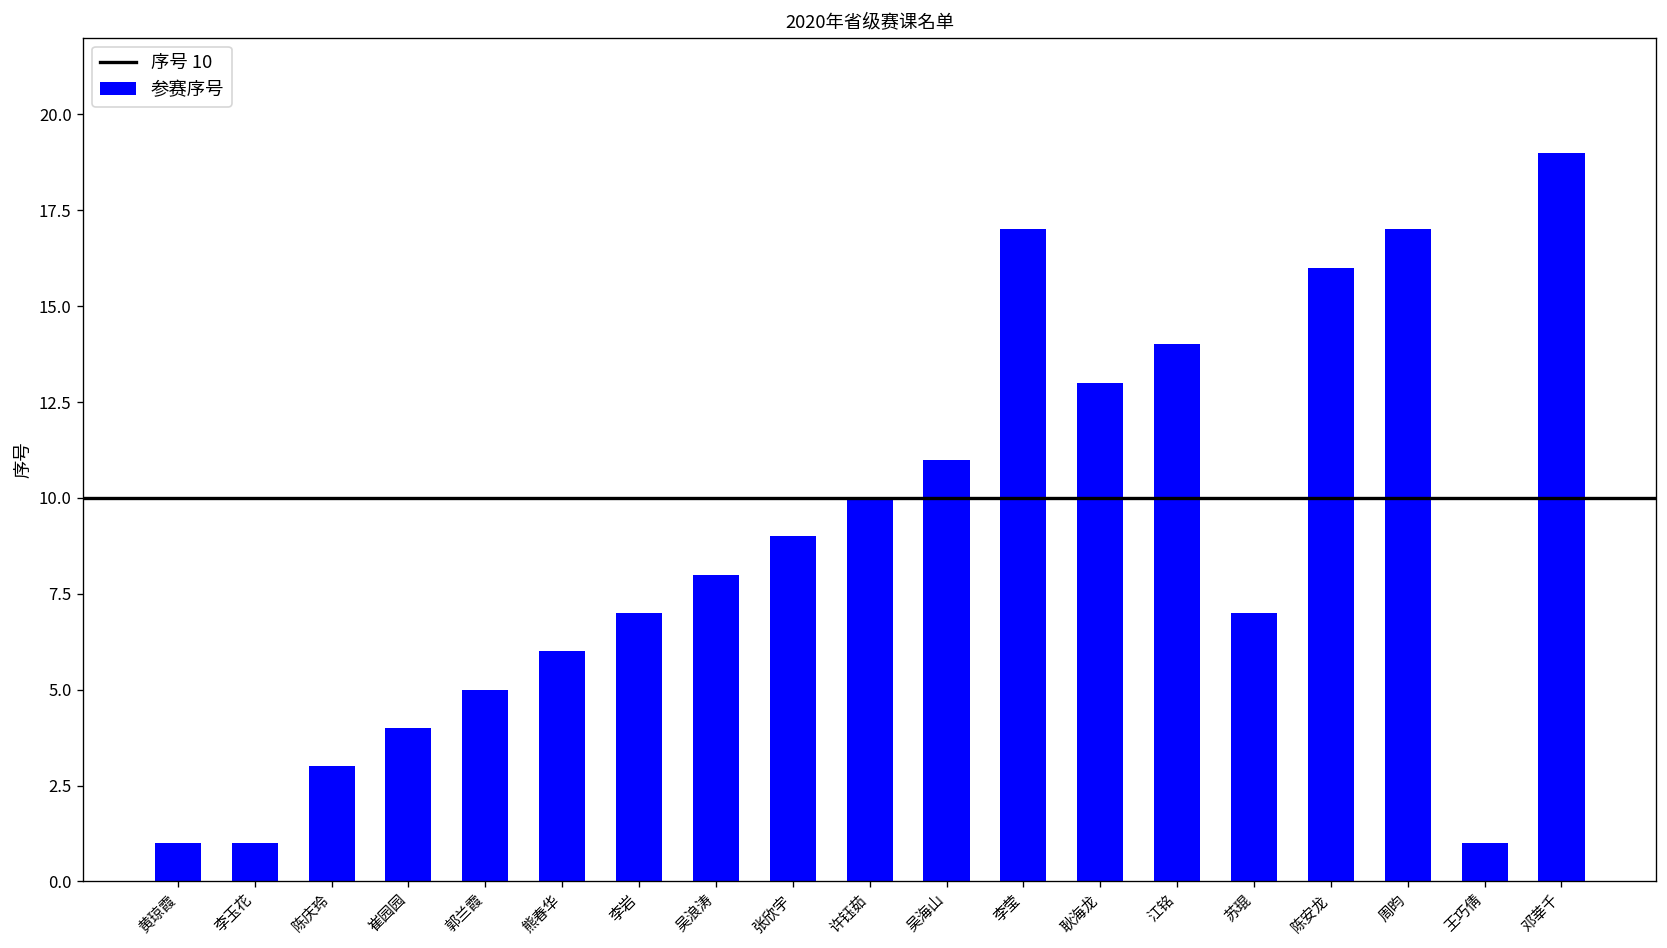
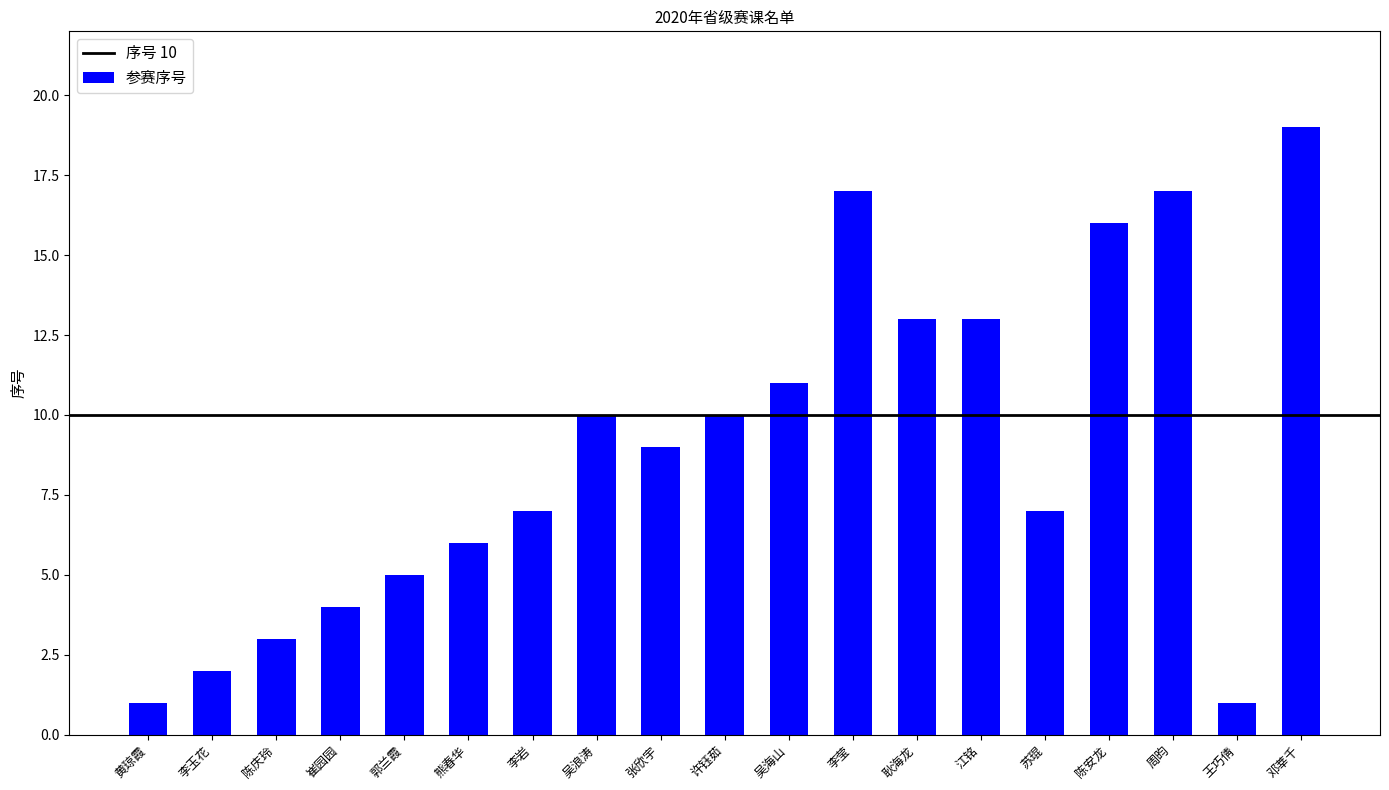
李玉花: 1 -> 2
吴浪涛: 8 -> 10
江铭: 14 -> 13
